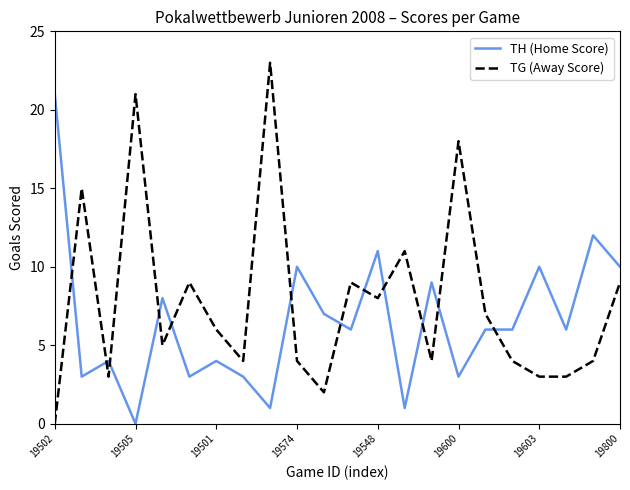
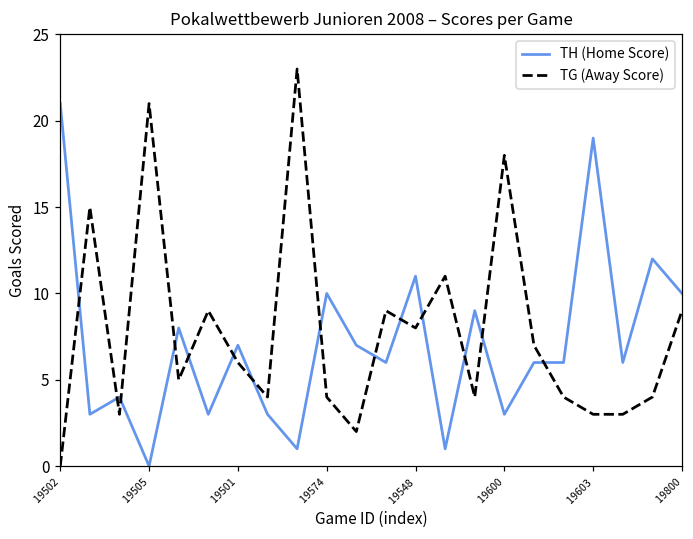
TH (Home Score), 19501: 4 -> 7
TH (Home Score), 19603: 10 -> 19
